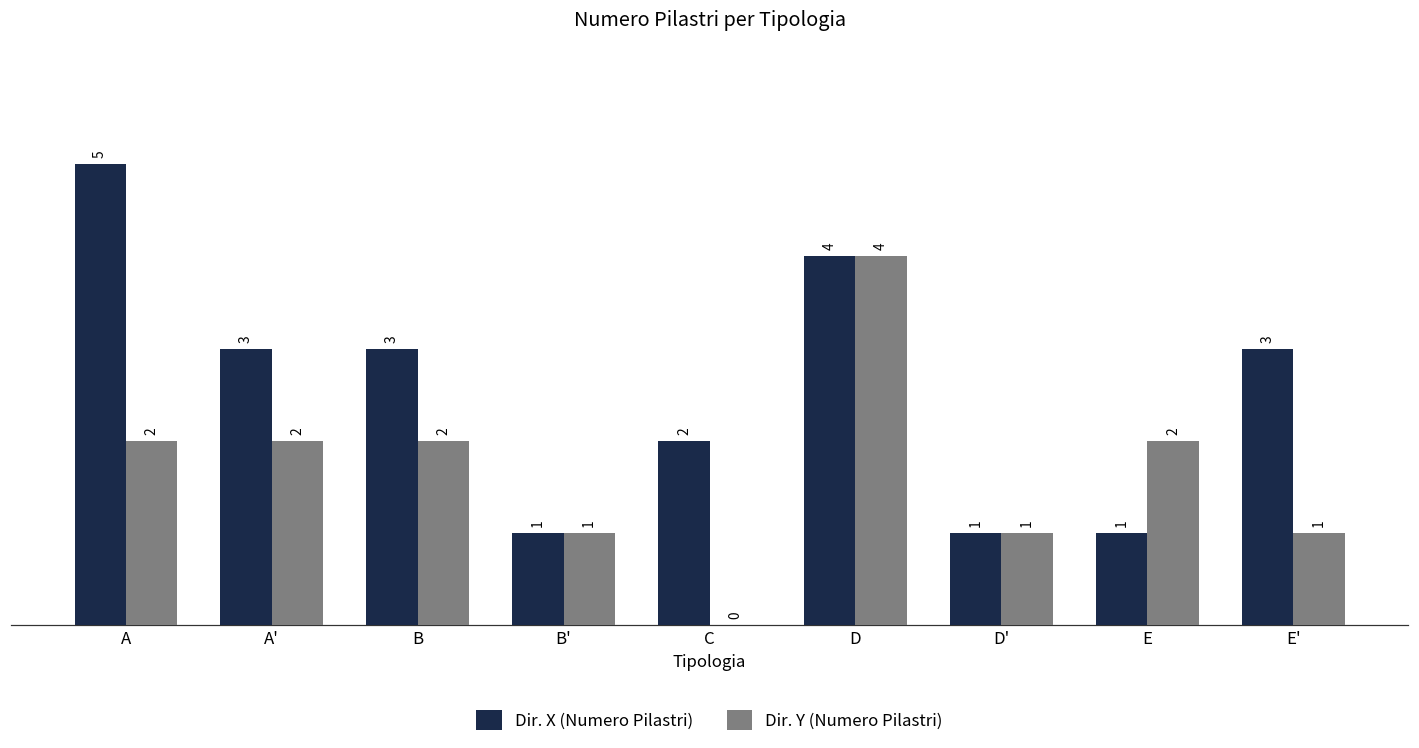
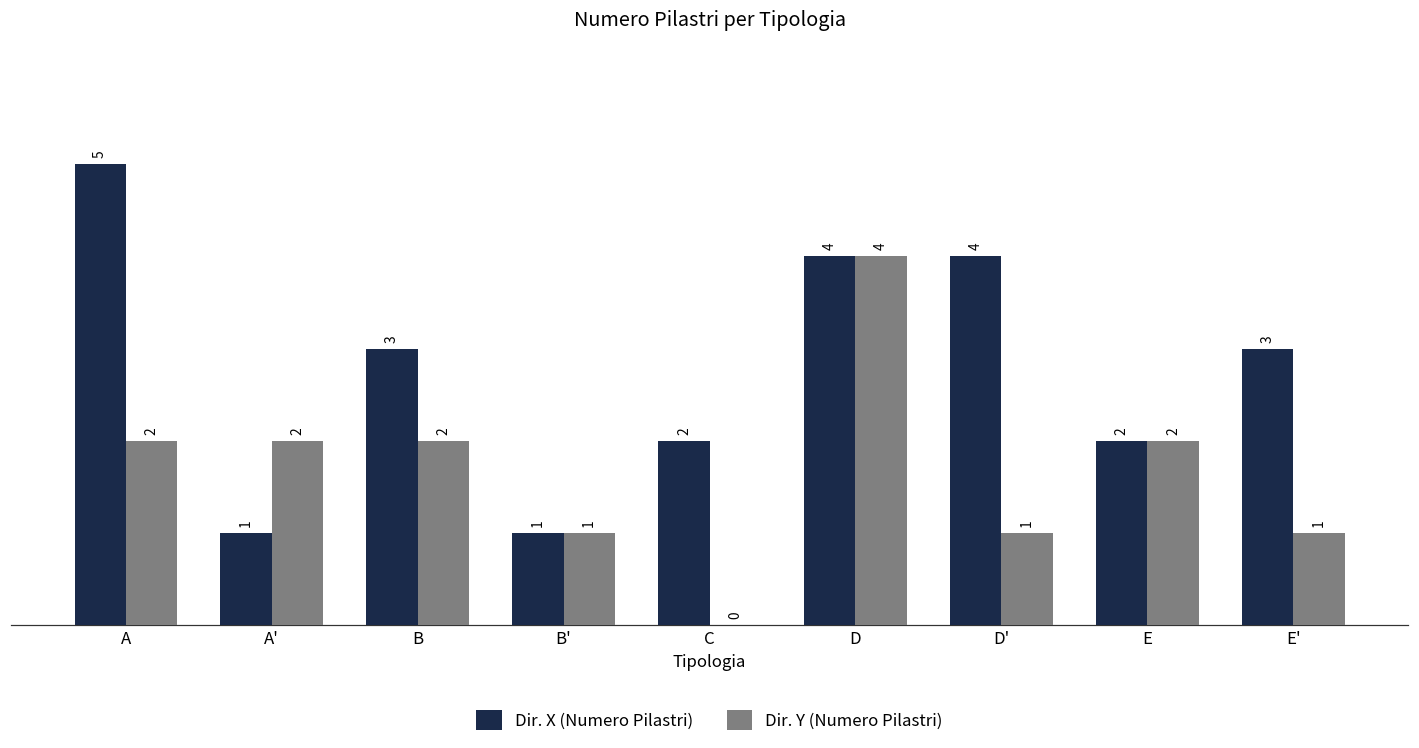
Dir. X (Numero Pilastri), A': 3 -> 1
Dir. X (Numero Pilastri), D': 1 -> 4
Dir. X (Numero Pilastri), E: 1 -> 2
